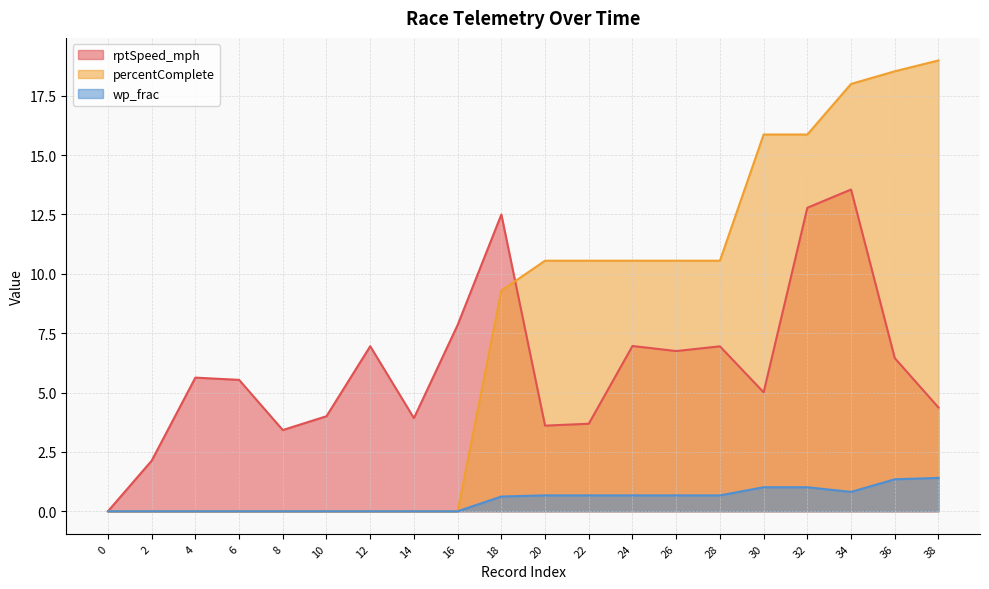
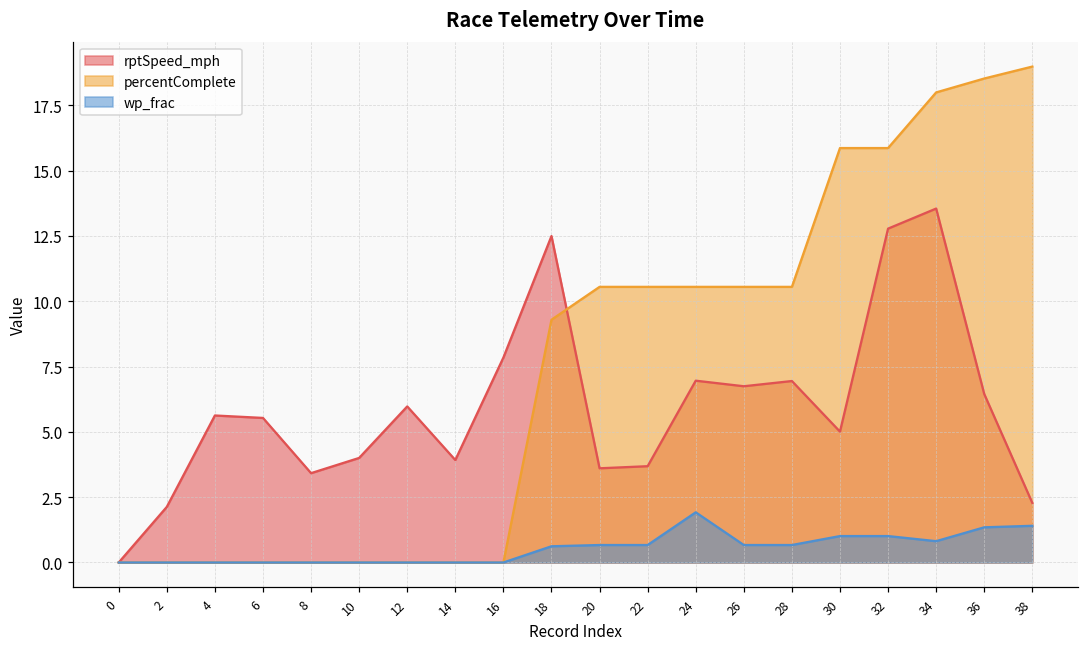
rptSpeed_mph, 12: 6.9 -> 6.0
wp_frac, 24: 0.7 -> 1.9
rptSpeed_mph, 38: 4.4 -> 2.3
